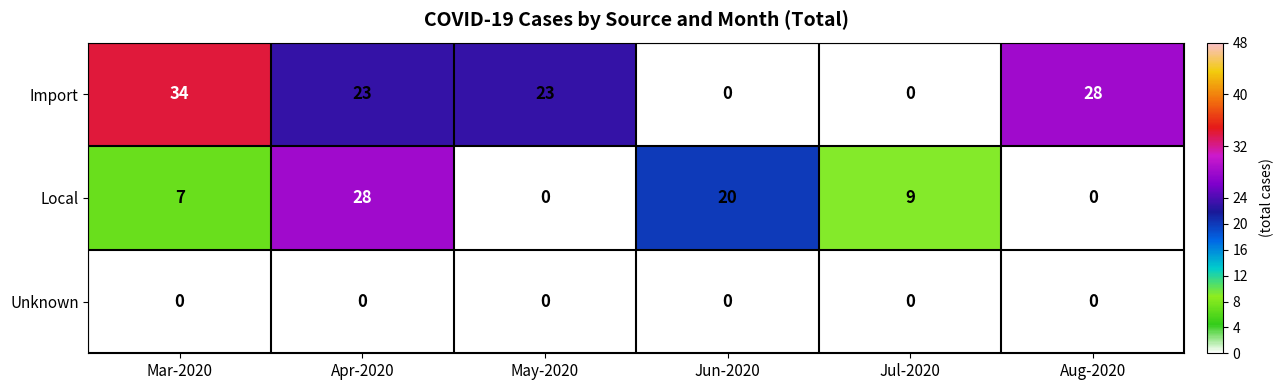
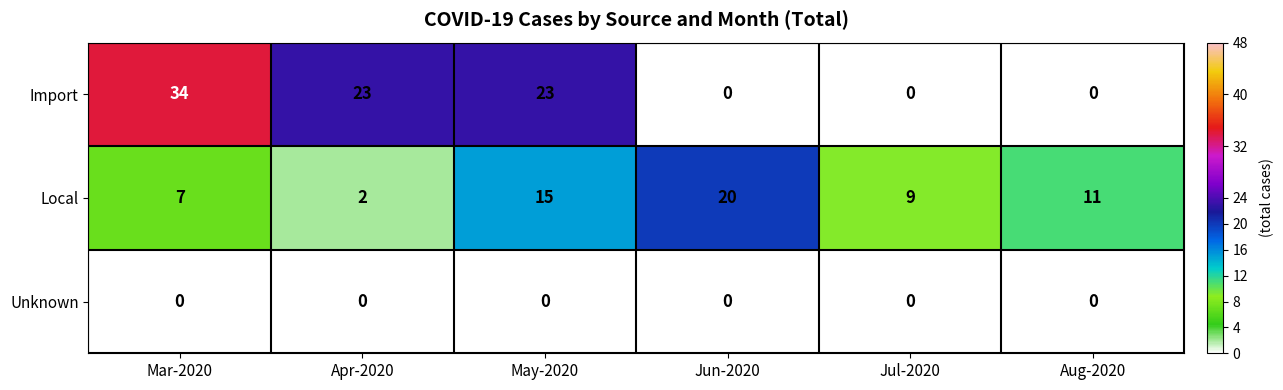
Import, Aug-2020: 28 -> 0
Local, Apr-2020: 28 -> 2
Local, May-2020: 0 -> 15
Local, Aug-2020: 0 -> 11
